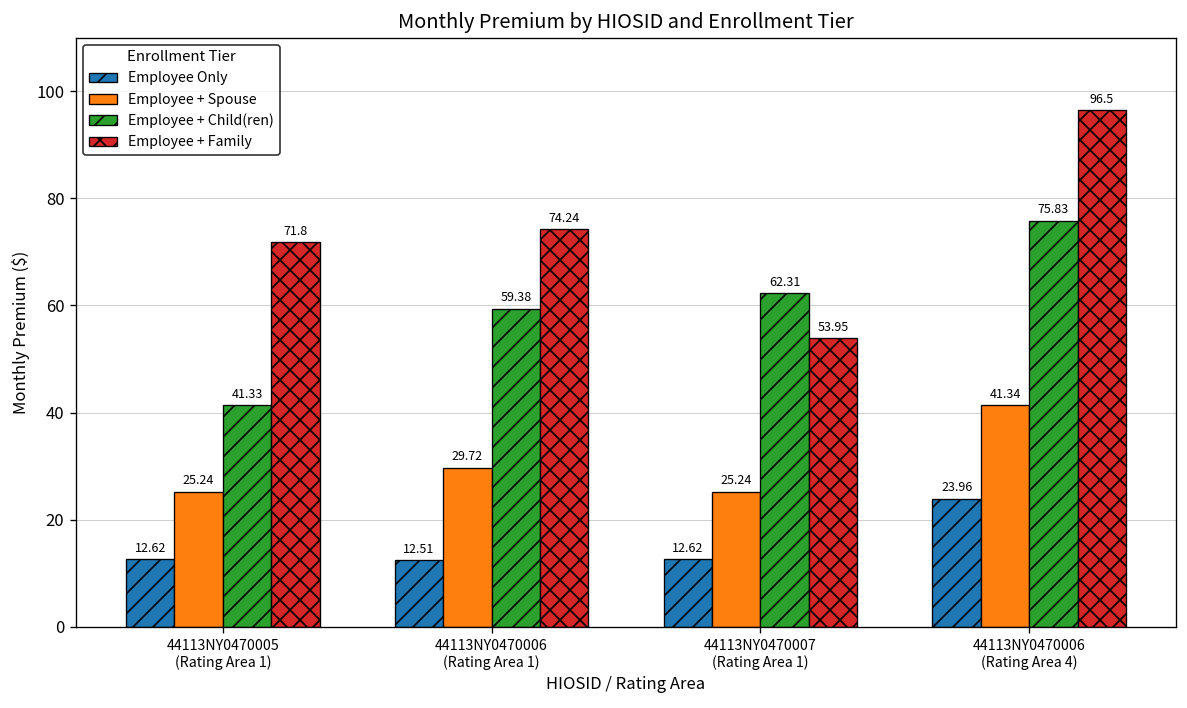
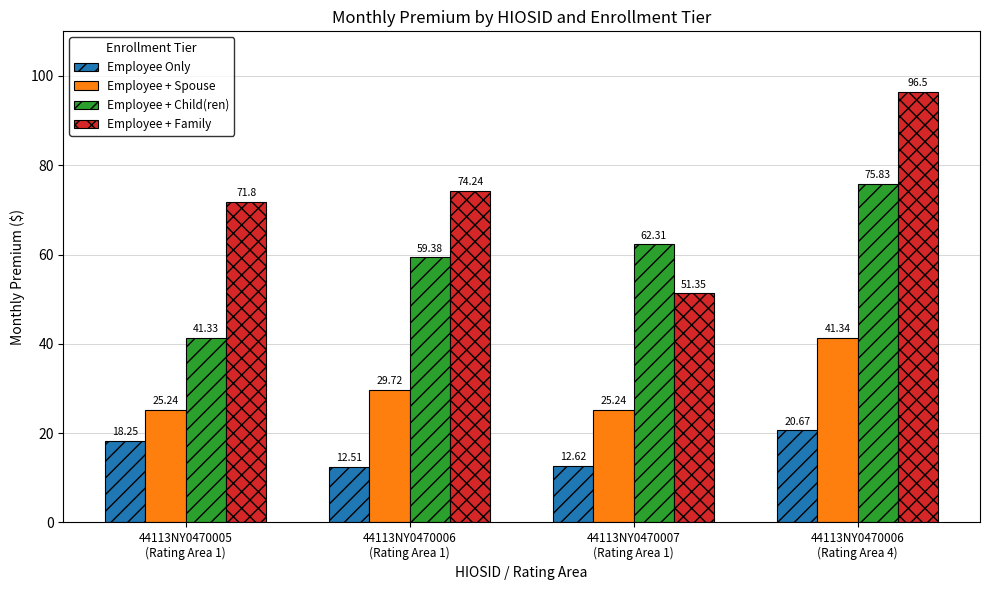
Employee Only, 44113NY0470005 (Rating Area 1): 12.62 -> 18.25
Employee + Family, 44113NY0470007 (Rating Area 1): 53.95 -> 51.35
Employee Only, 44113NY0470006 (Rating Area 4): 23.96 -> 20.67
